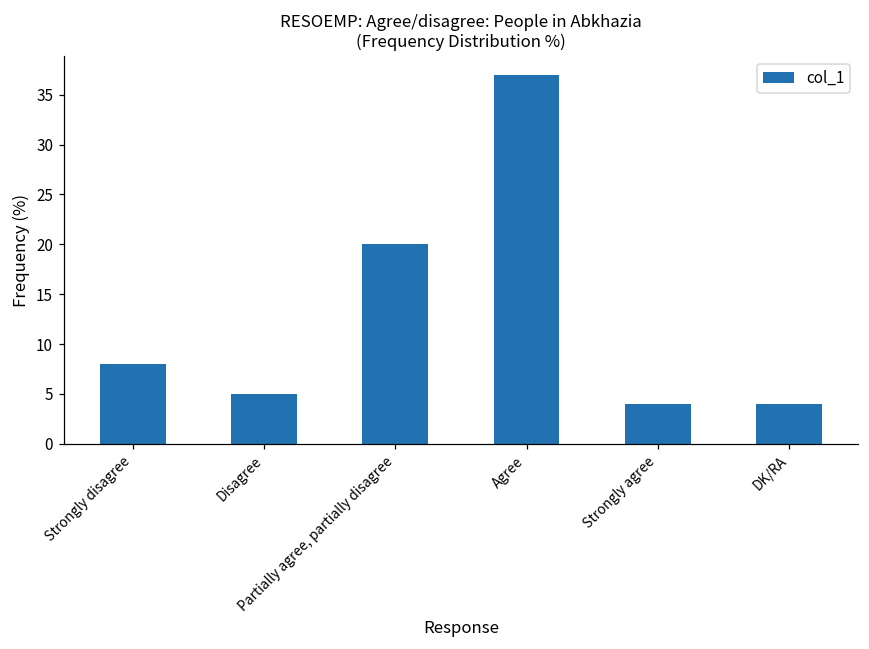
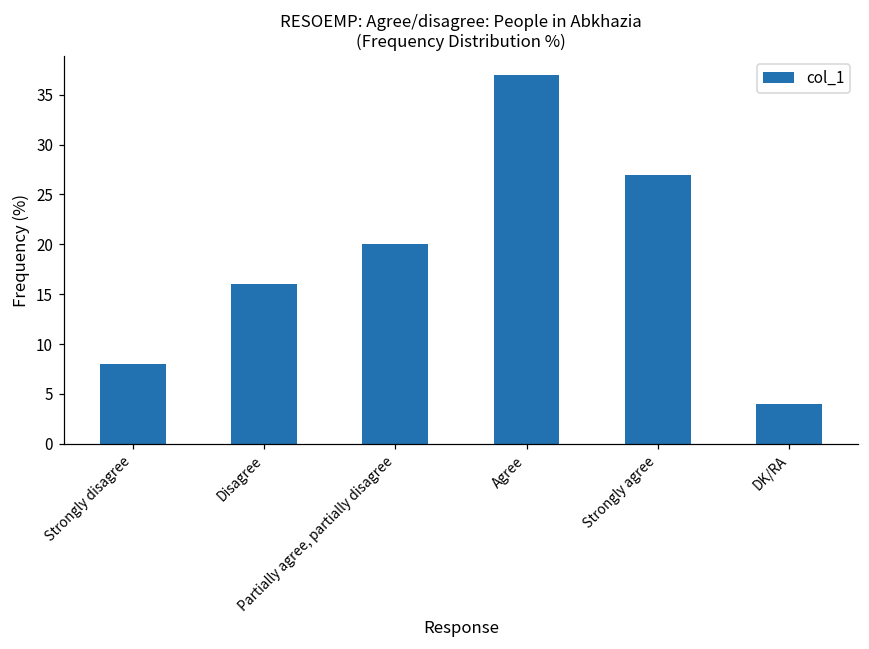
Disagree: 5 -> 16
Strongly agree: 4 -> 27
